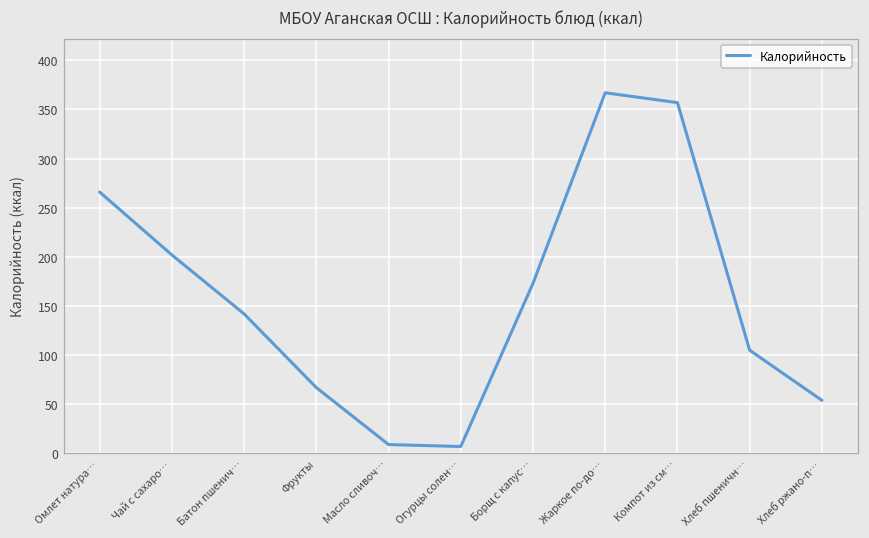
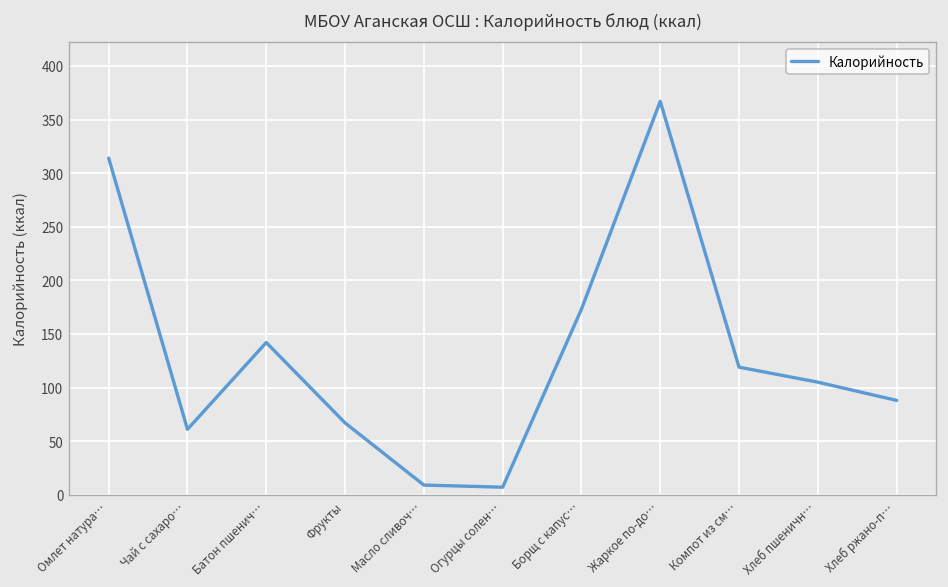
Омлет натура…: 270 -> 310
Чай с сахаро…: 200 -> 60
Компот из см…: 360 -> 120
Хлеб ржано-п…: 50 -> 90
